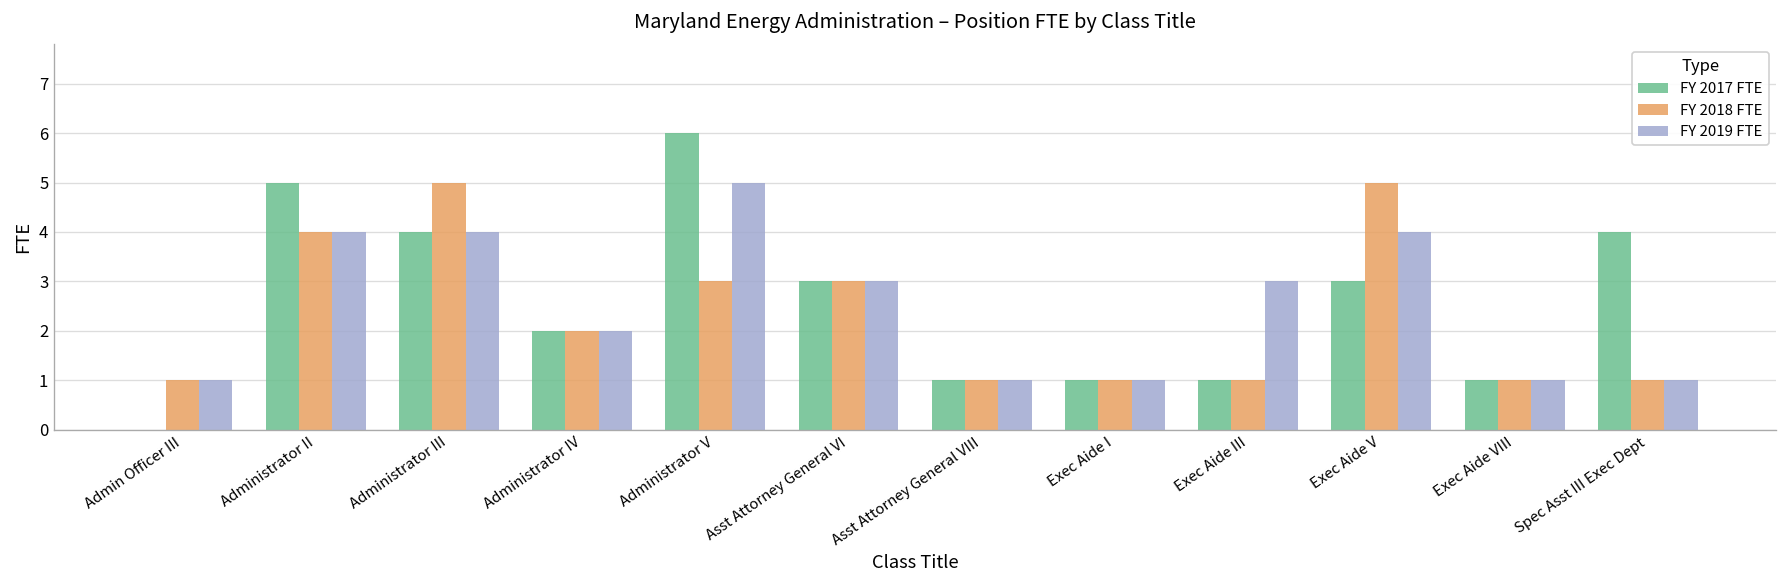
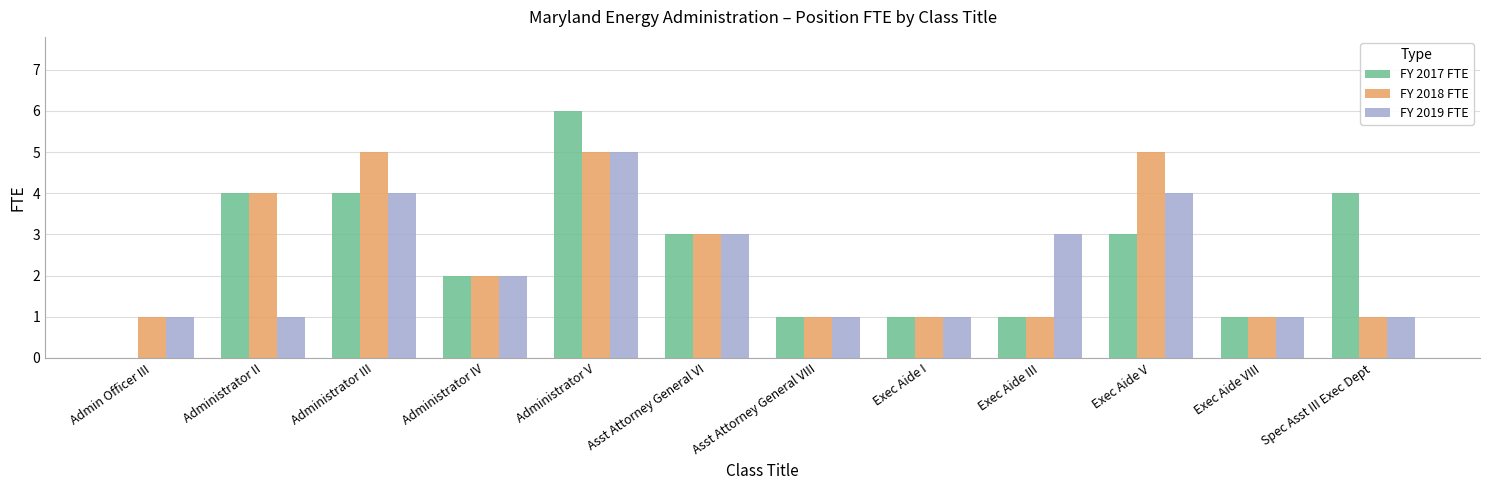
FY 2017 FTE, Administrator II: 5 -> 4
FY 2019 FTE, Administrator II: 4 -> 1
FY 2018 FTE, Administrator V: 3 -> 5
